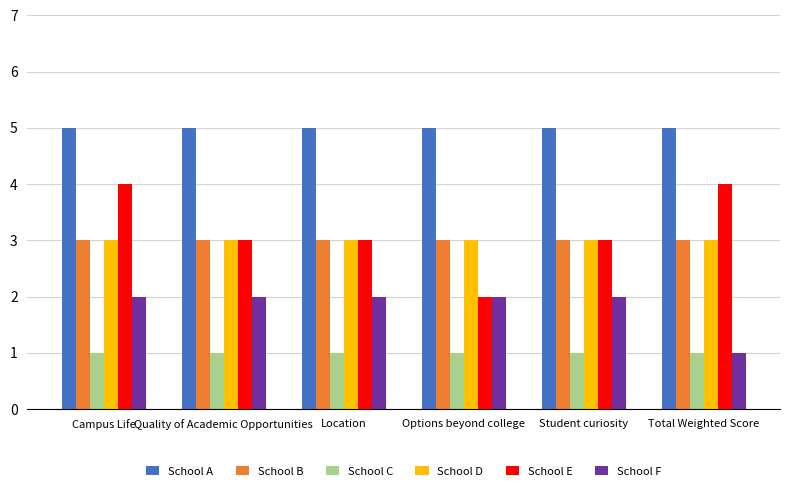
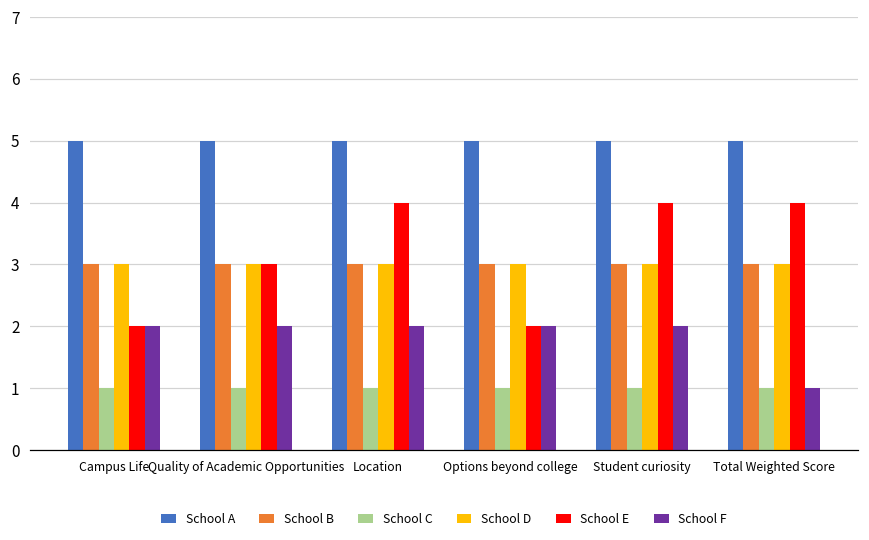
School E, Campus Life: 4 -> 2
School E, Location: 3 -> 4
School E, Student curiosity: 3 -> 4
